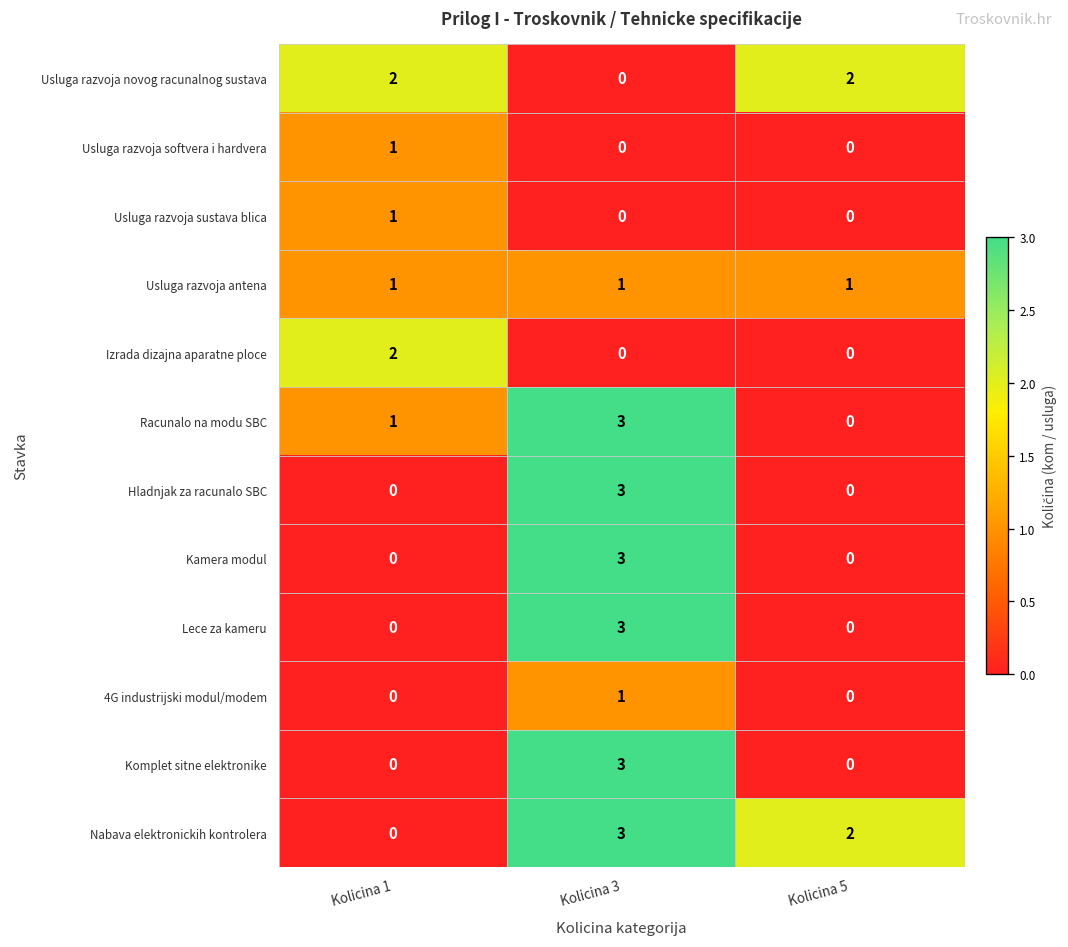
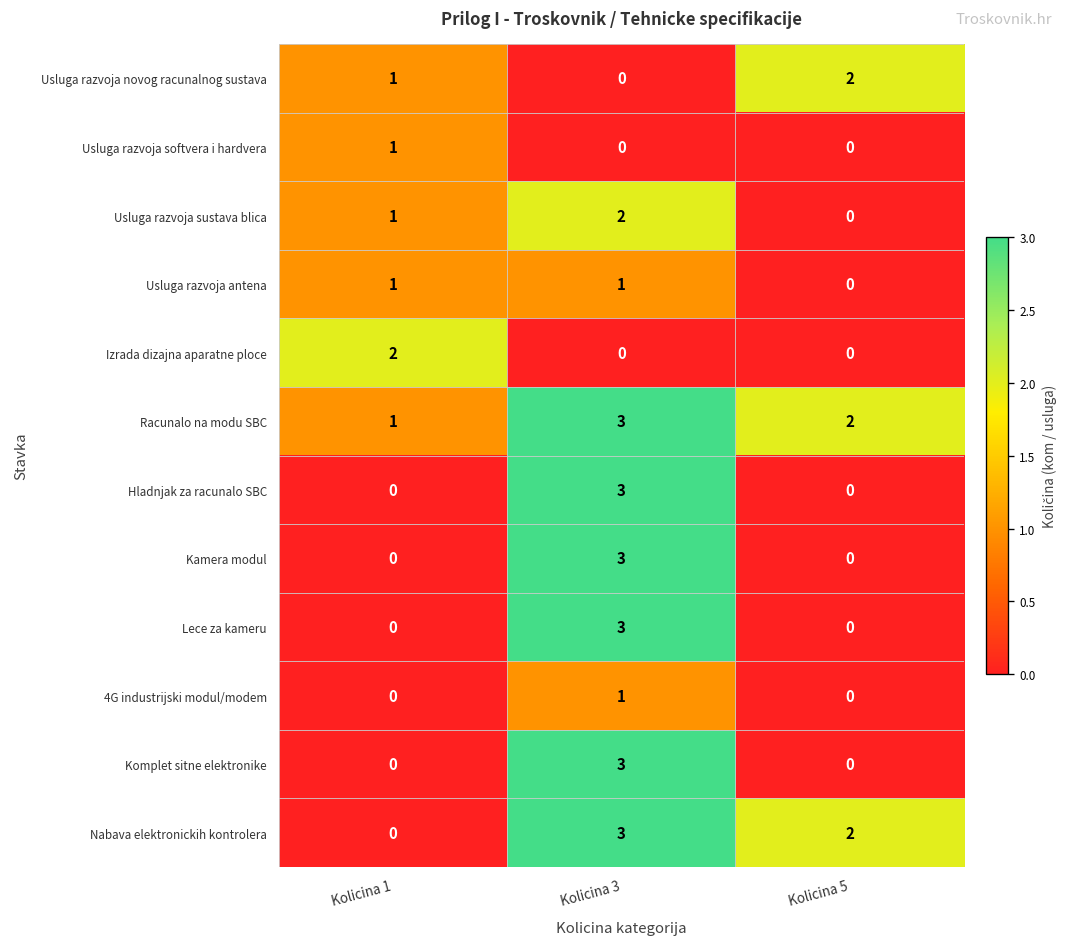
Usluga razvoja novog racunalnog sustava, Kolicina 1: 2 -> 1
Usluga razvoja sustava blica, Kolicina 3: 0 -> 2
Usluga razvoja antena, Kolicina 5: 1 -> 0
Racunalo na modu SBC, Kolicina 5: 0 -> 2
